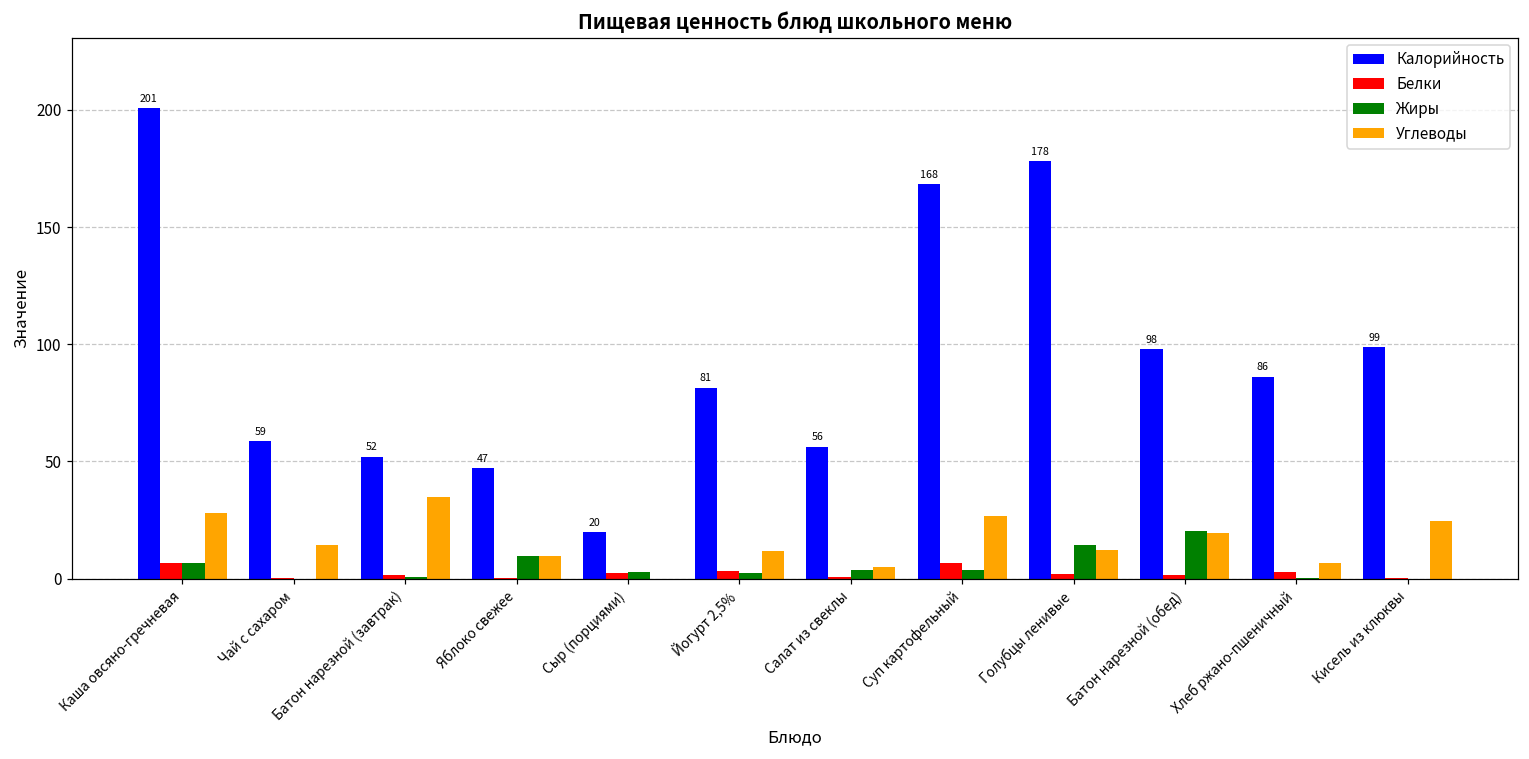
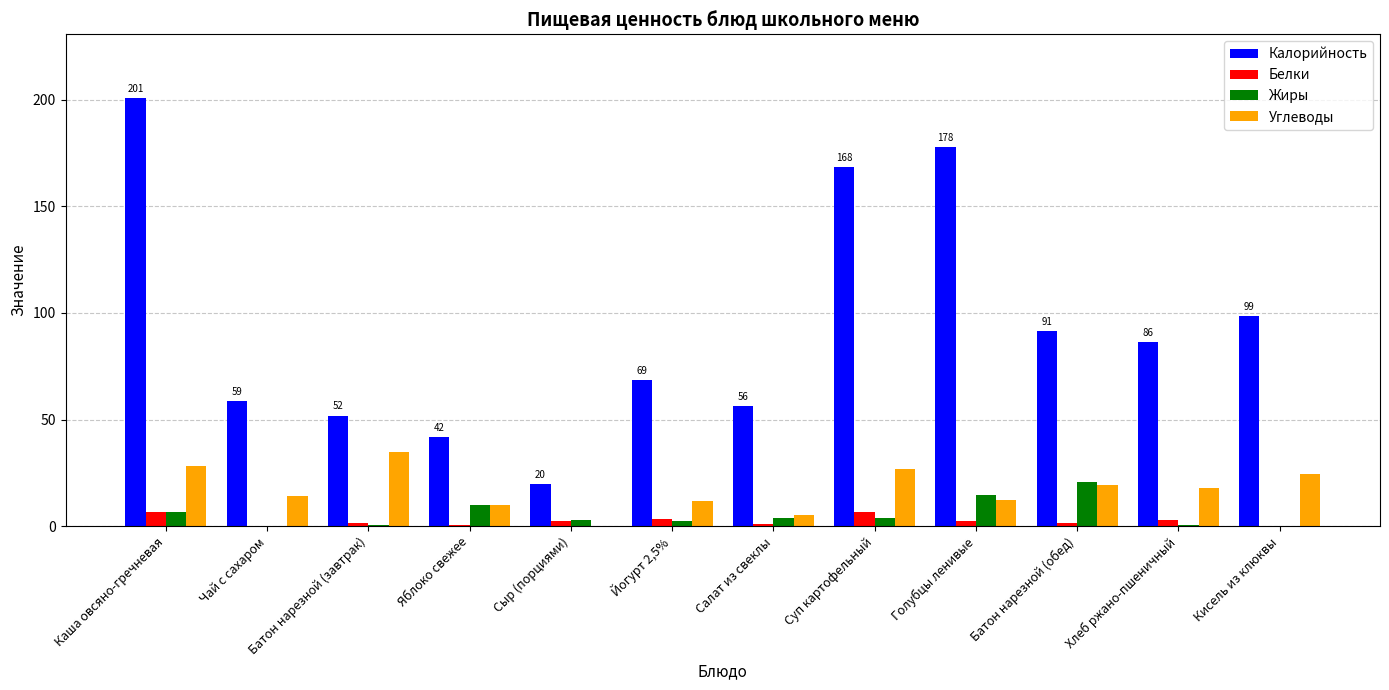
Калорийность, Яблоко свежее: 47 -> 42
Калорийность, Йогурт 2,5%: 81 -> 69
Калорийность, Батон нарезной (обед): 98 -> 91
Углеводы, Хлеб ржано-пшеничный: 7 -> 18
